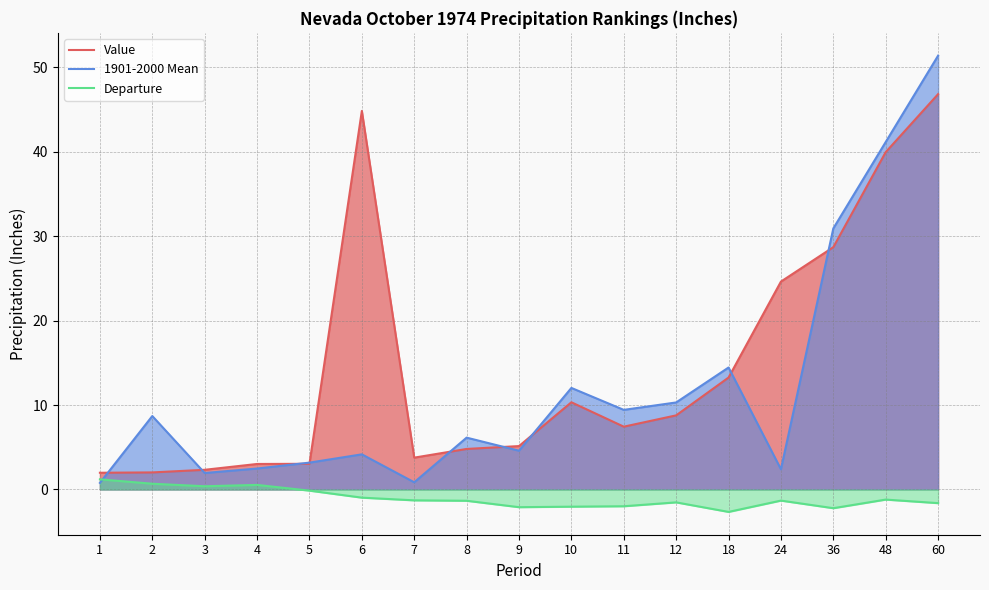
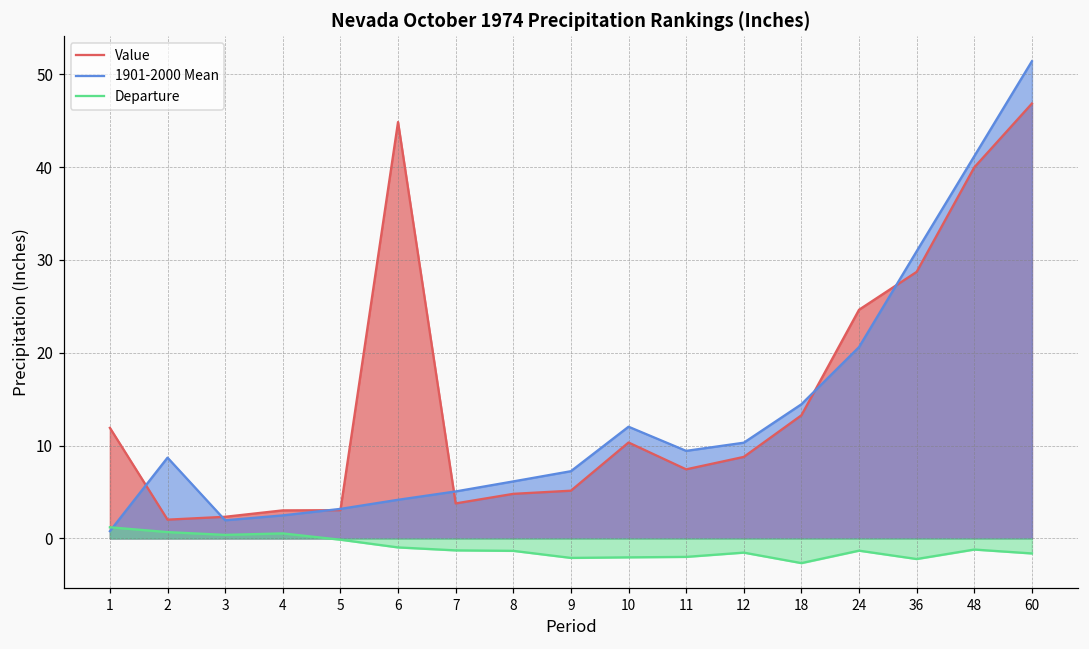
Value, 1: 2 -> 12
1901-2000 Mean, 7: 1 -> 5
1901-2000 Mean, 9: 5 -> 7
1901-2000 Mean, 24: 2 -> 21
